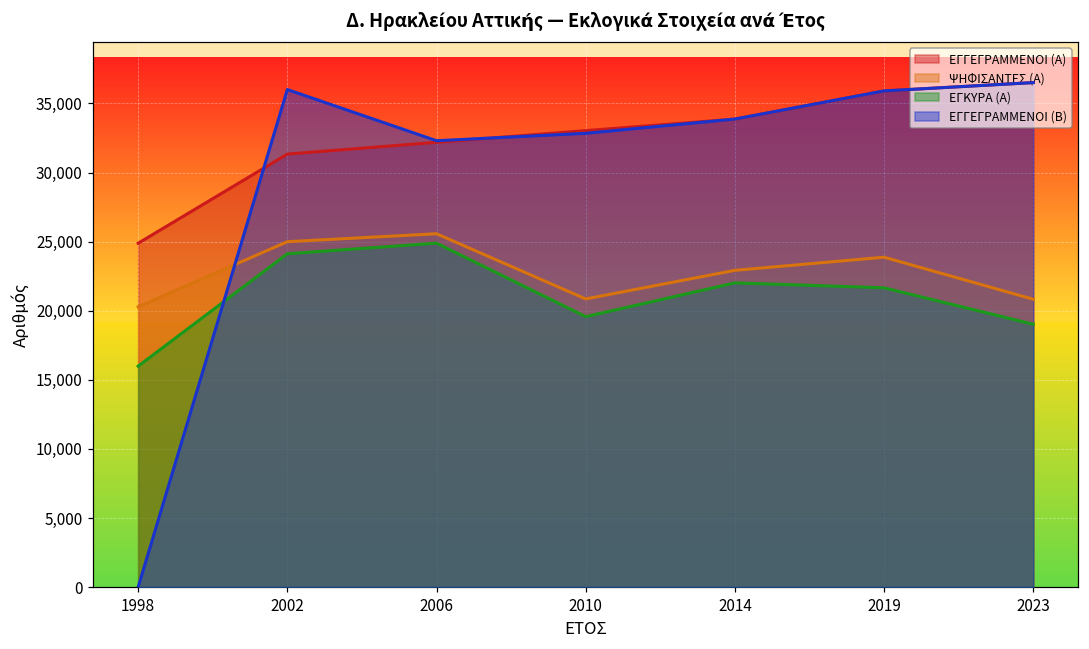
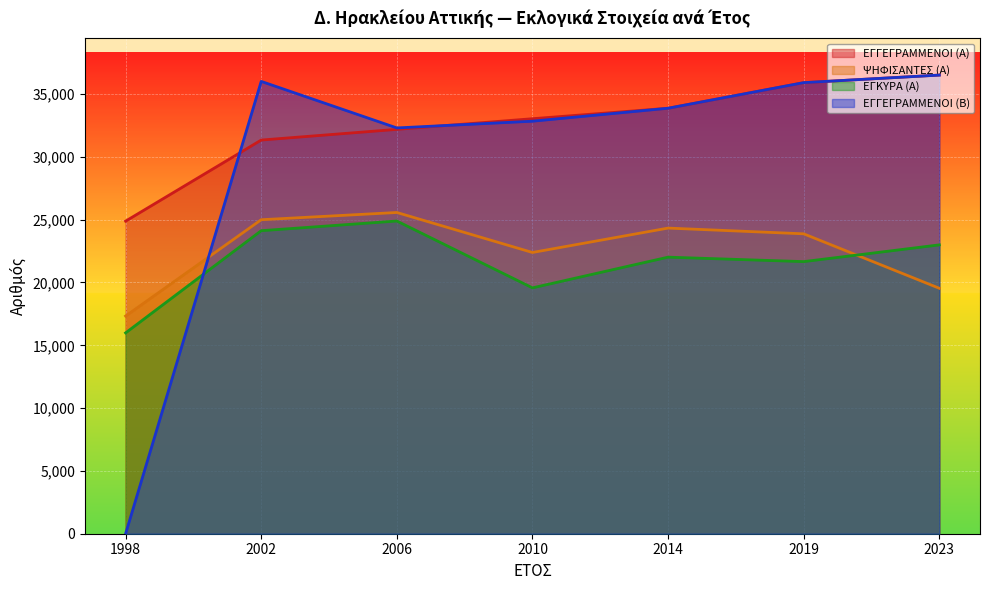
ΨΗΦΙΣΑΝΤΕΣ (Α), 1998: 20,300 -> 17,300
ΨΗΦΙΣΑΝΤΕΣ (Α), 2010: 20,900 -> 22,400
ΨΗΦΙΣΑΝΤΕΣ (Α), 2014: 22,900 -> 24,300
ΨΗΦΙΣΑΝΤΕΣ (Α), 2023: 20,800 -> 19,500
ΕΓΚΥΡΑ (Α), 2023: 19,000 -> 23,000
